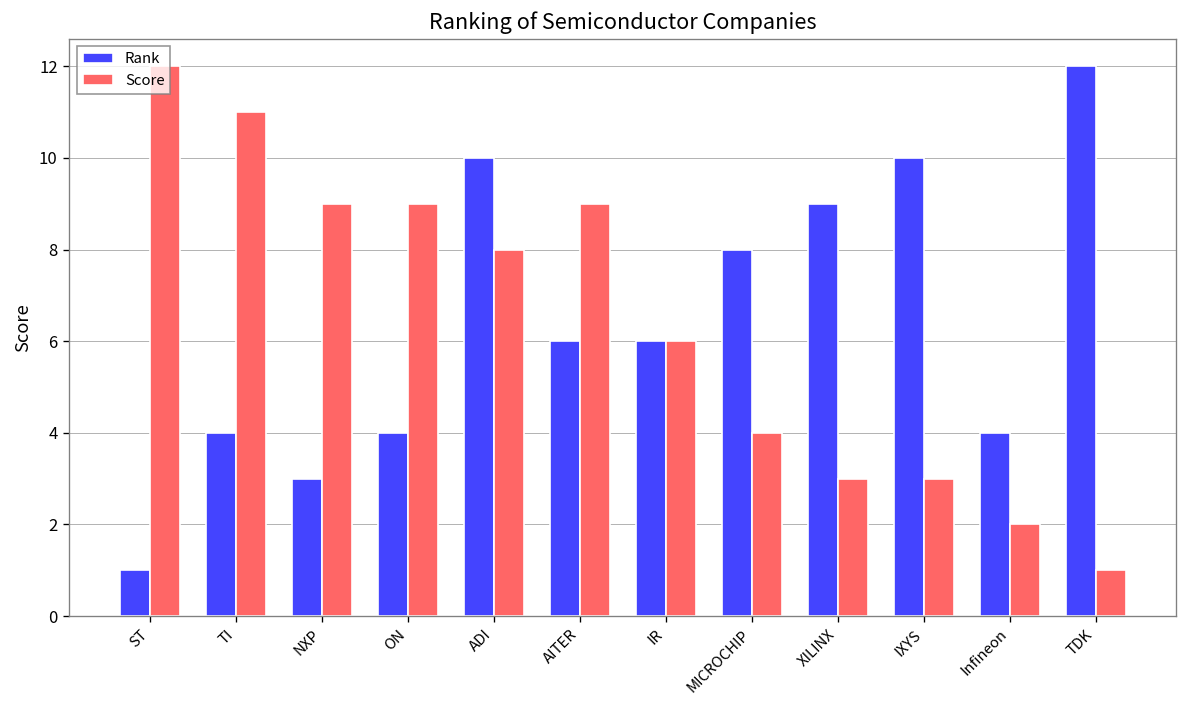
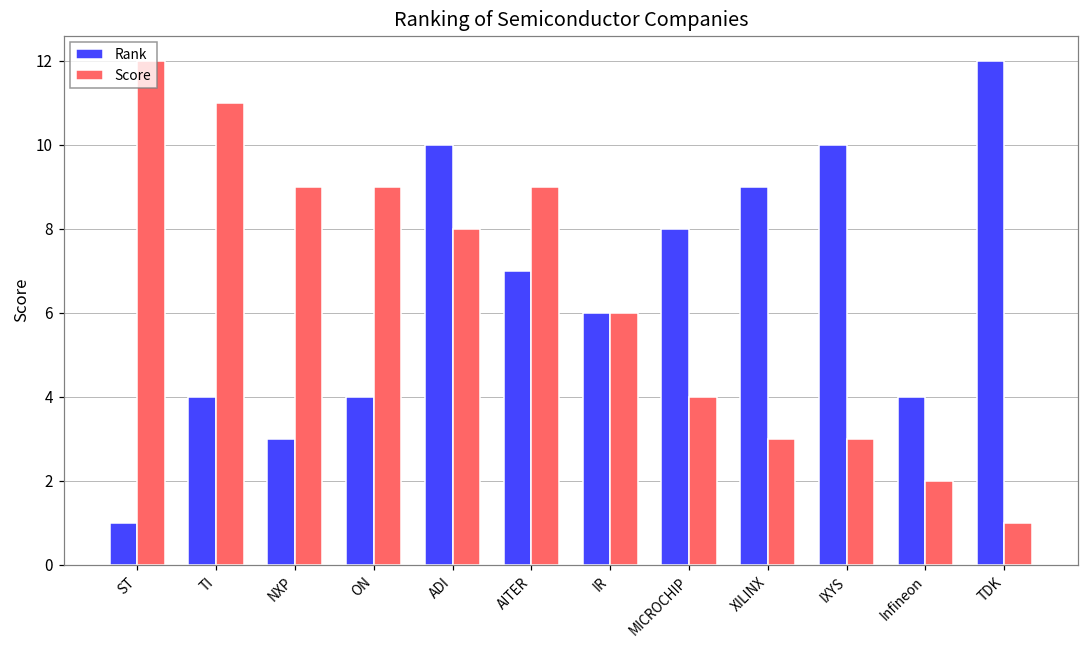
Rank, AITER: 6 -> 7
